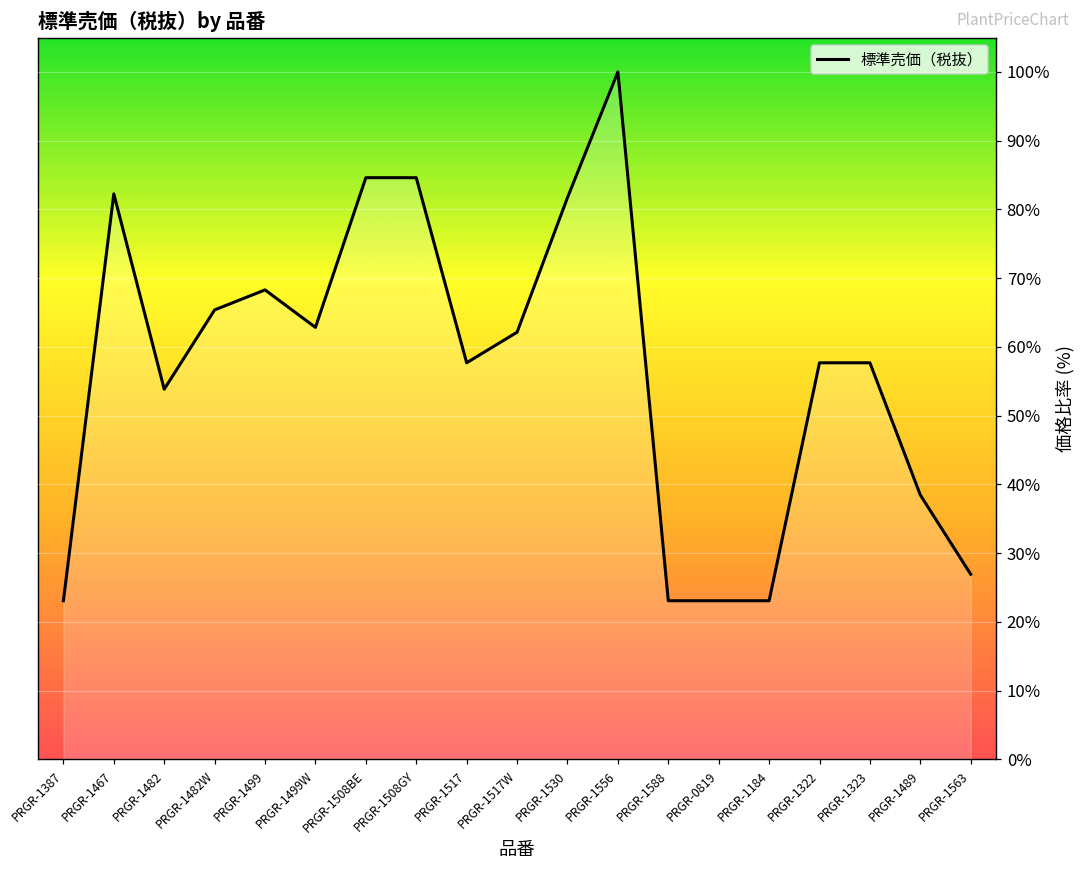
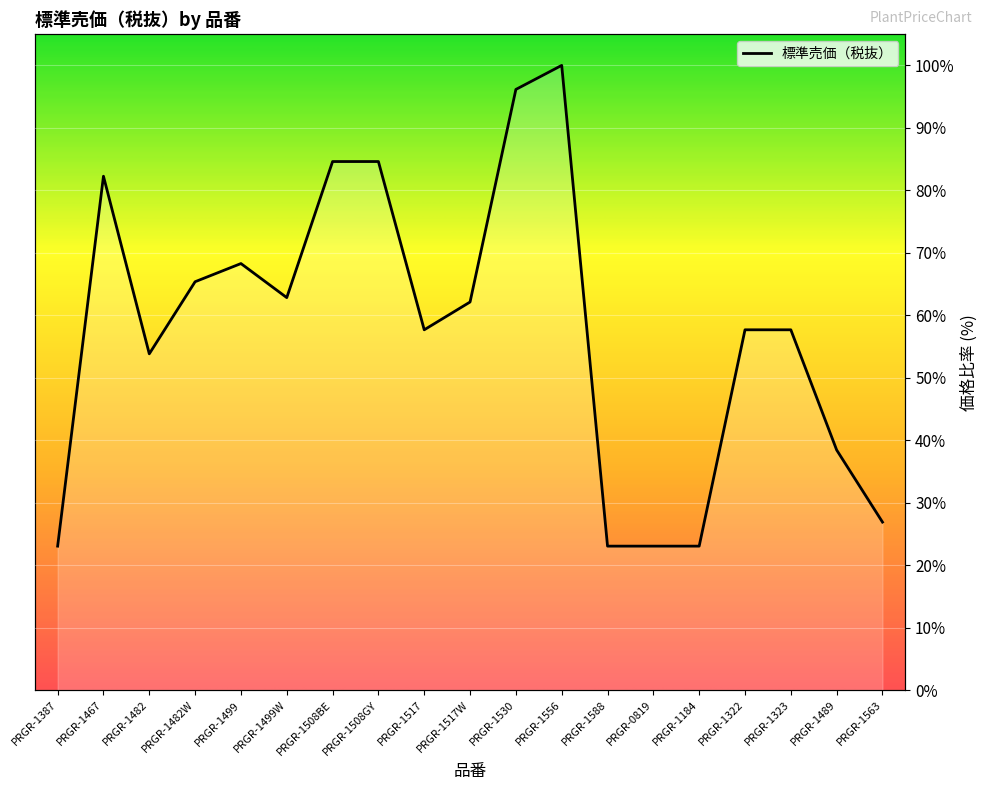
PRGR-1530: 82% -> 96%
